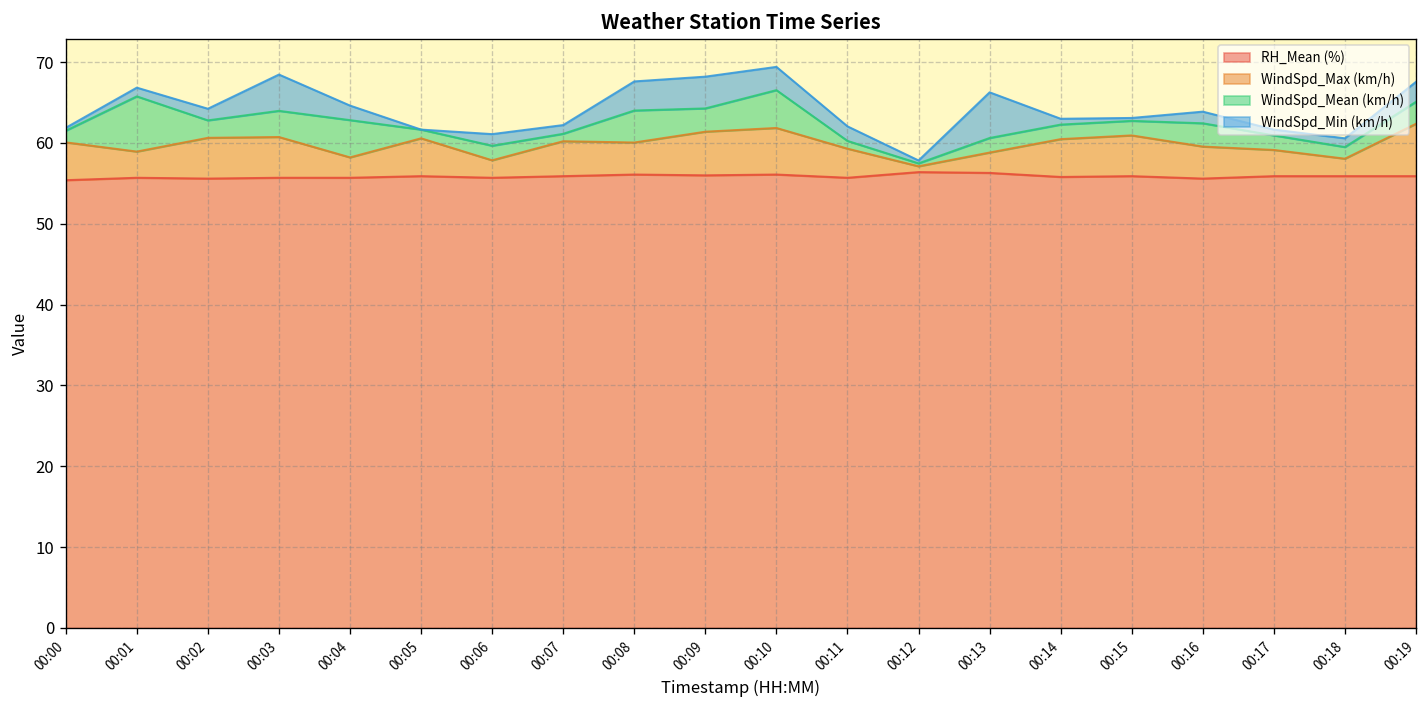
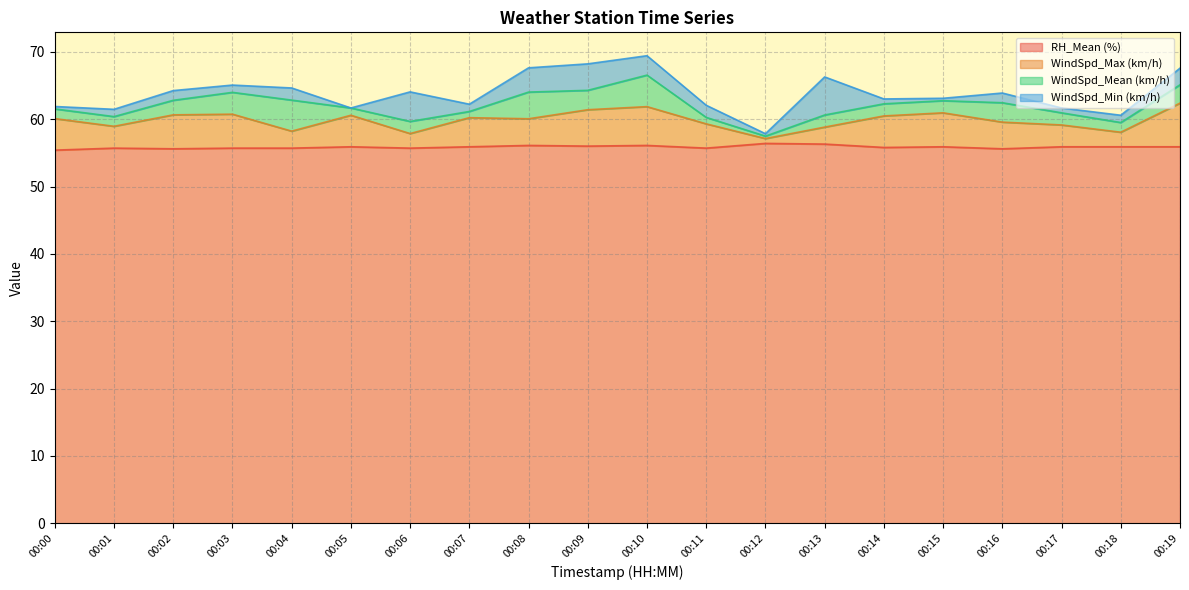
WindSpd_Mean (km/h), 00:01: 7 -> 1
WindSpd_Min (km/h), 00:03: 4 -> 1
WindSpd_Min (km/h), 00:06: 1 -> 4
